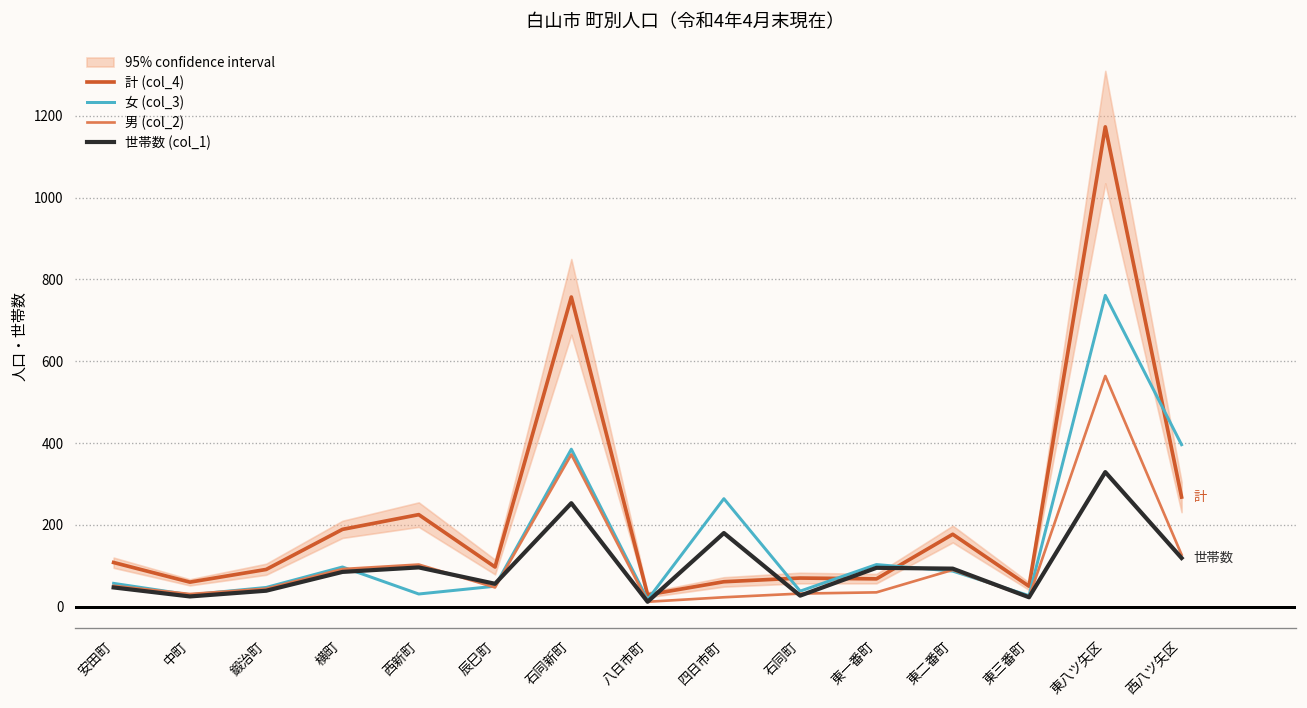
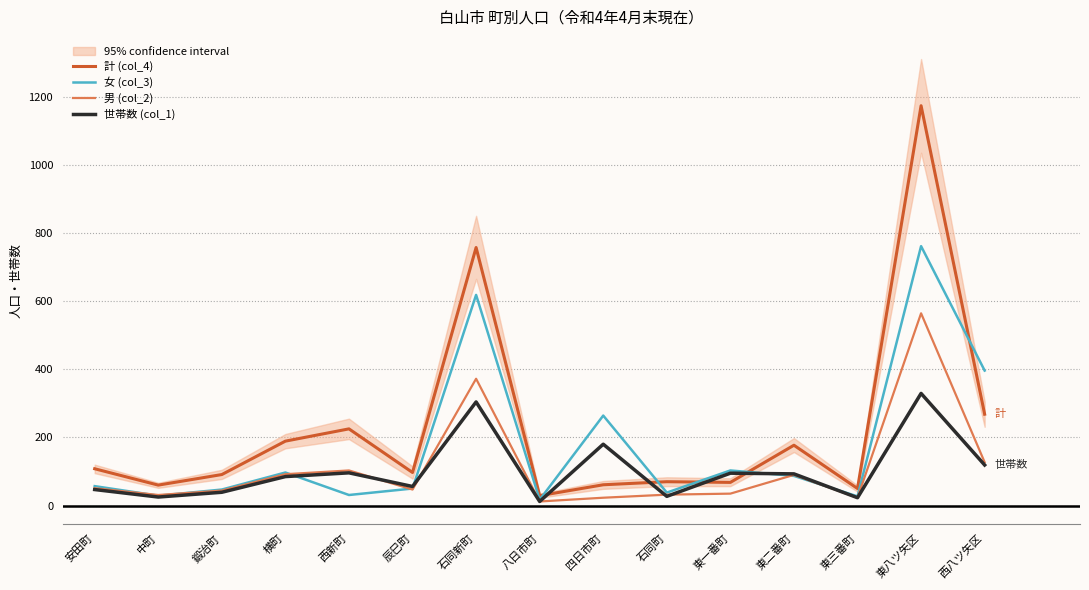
女 (col_3), 石同新町: 390 -> 620
世帯数 (col_1), 石同新町: 250 -> 300
